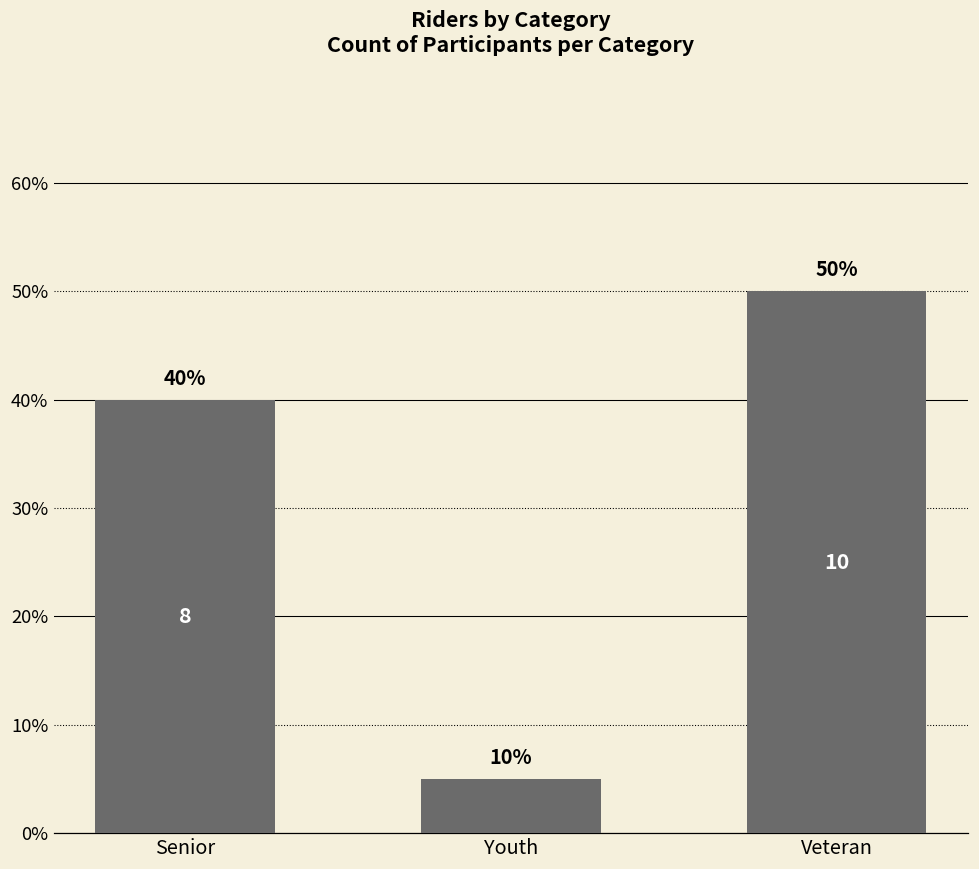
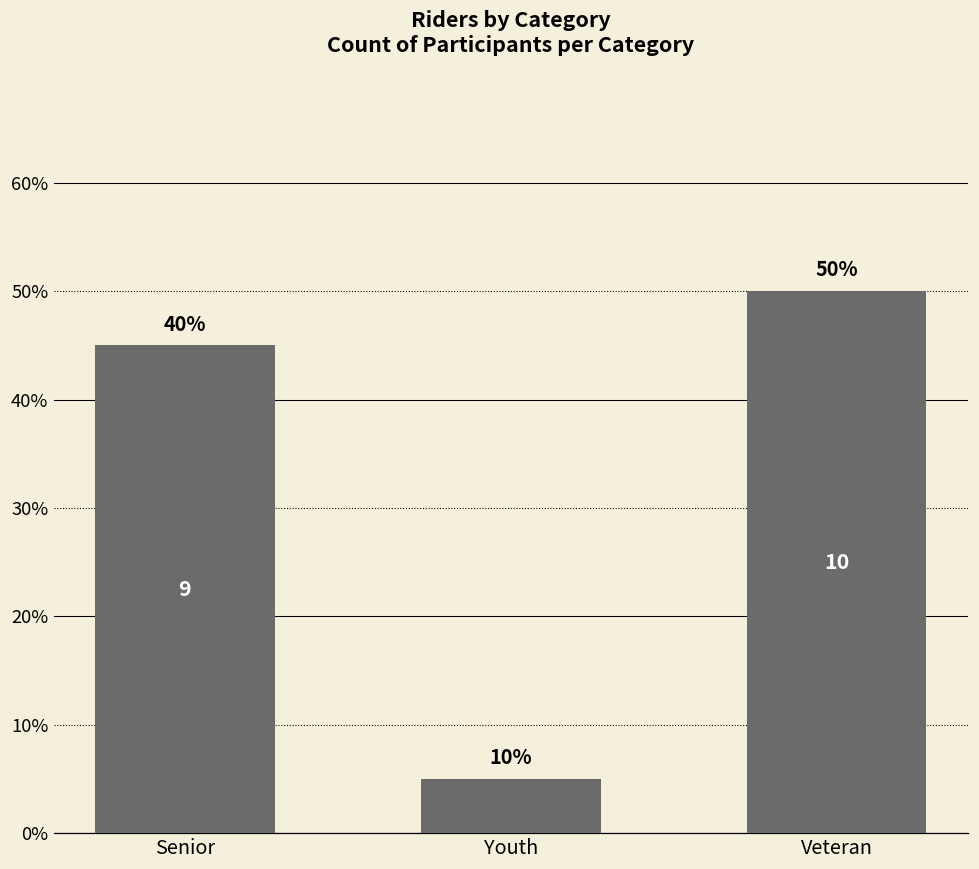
Senior: 8 -> 9
